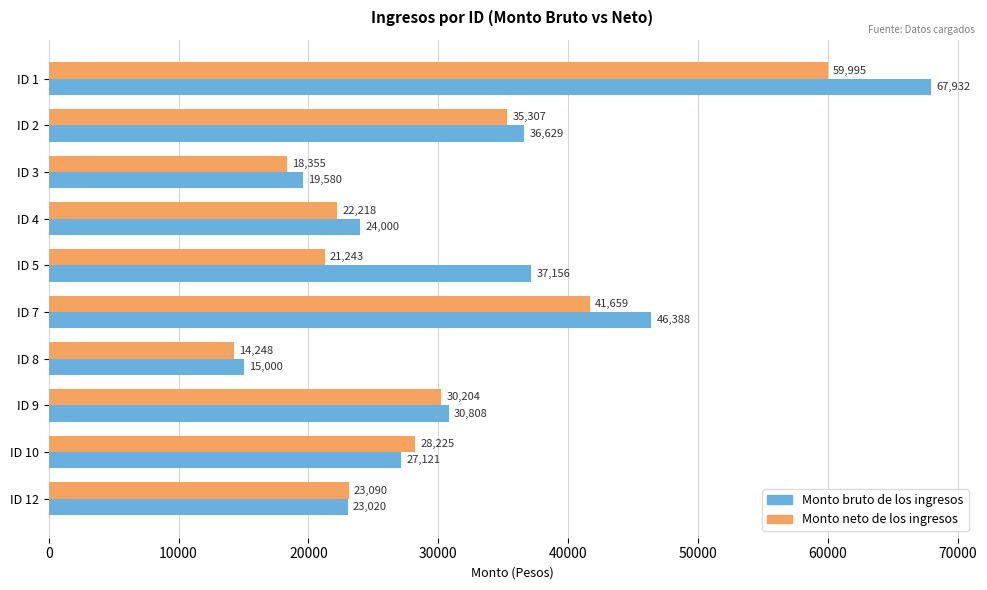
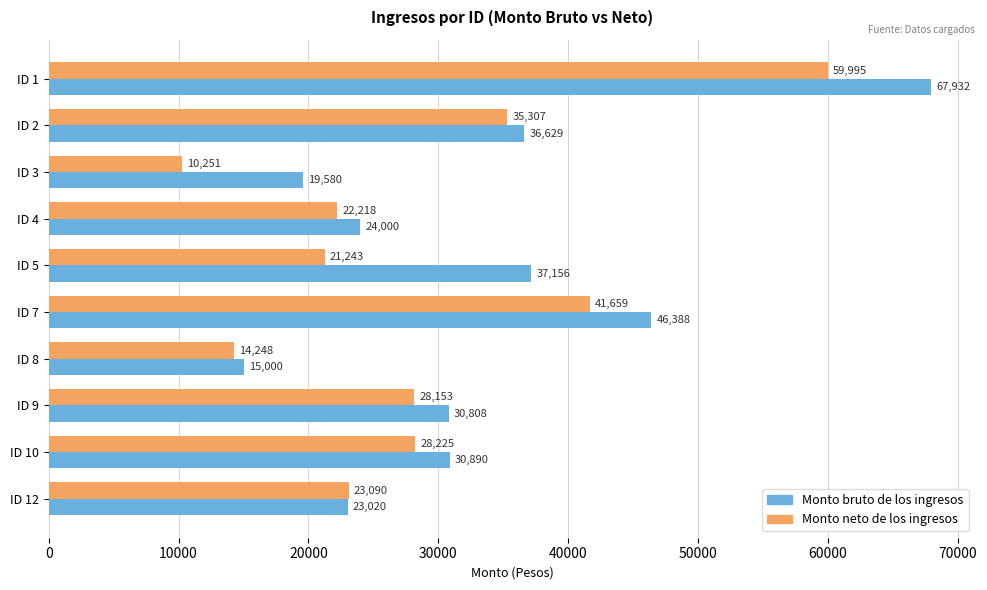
Monto neto de los ingresos, ID 3: 18,355 -> 10,251
Monto neto de los ingresos, ID 9: 30,204 -> 28,153
Monto bruto de los ingresos, ID 10: 27,121 -> 30,890
